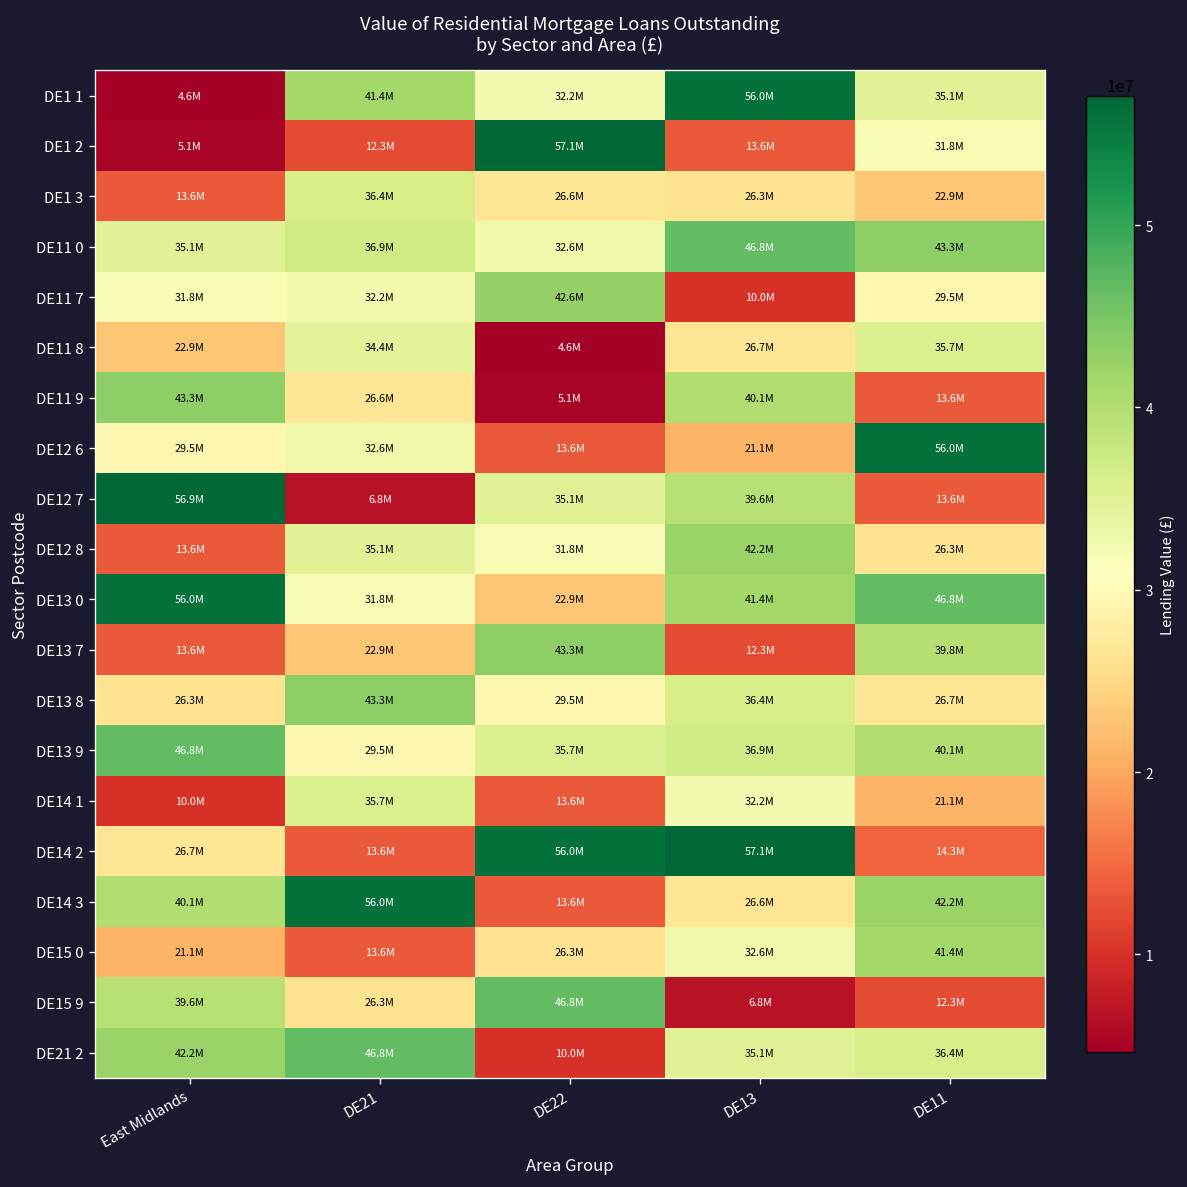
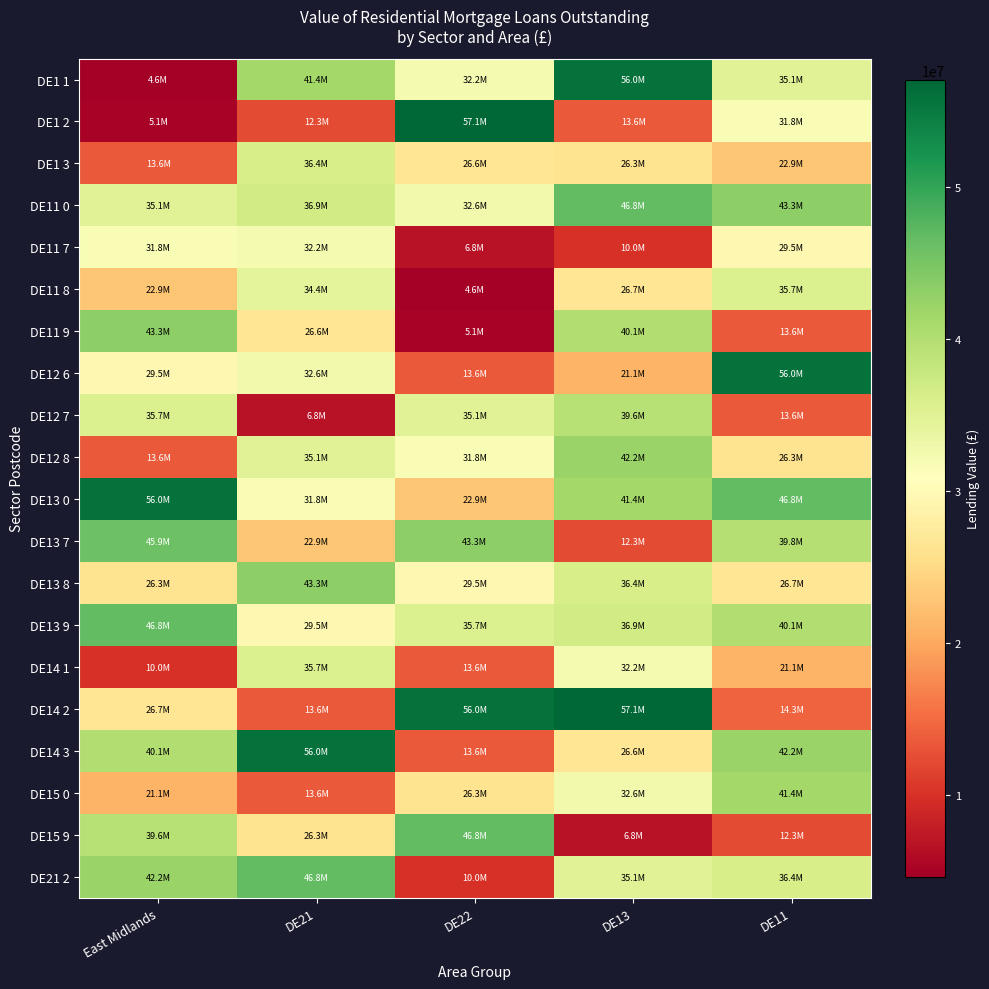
DE11 7, DE22: 42.6M -> 6.8M
DE12 7, East Midlands: 56.9M -> 35.7M
DE13 7, East Midlands: 13.6M -> 45.9M
